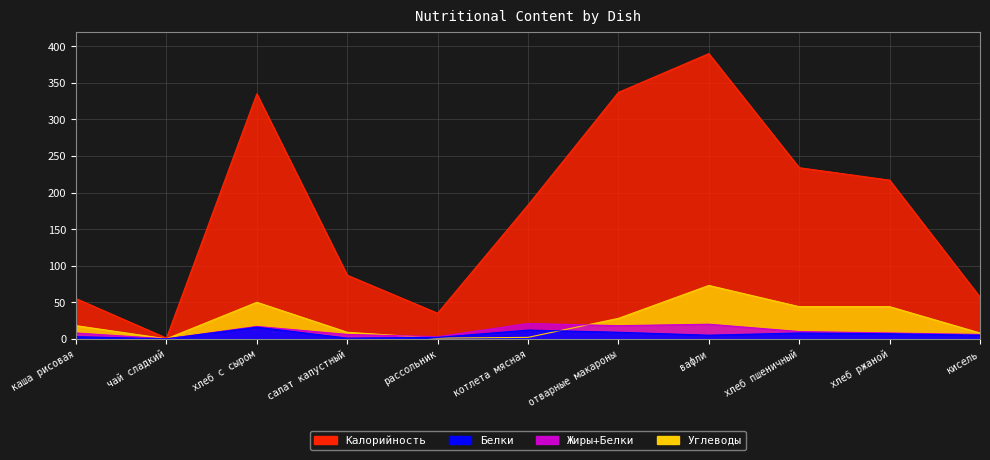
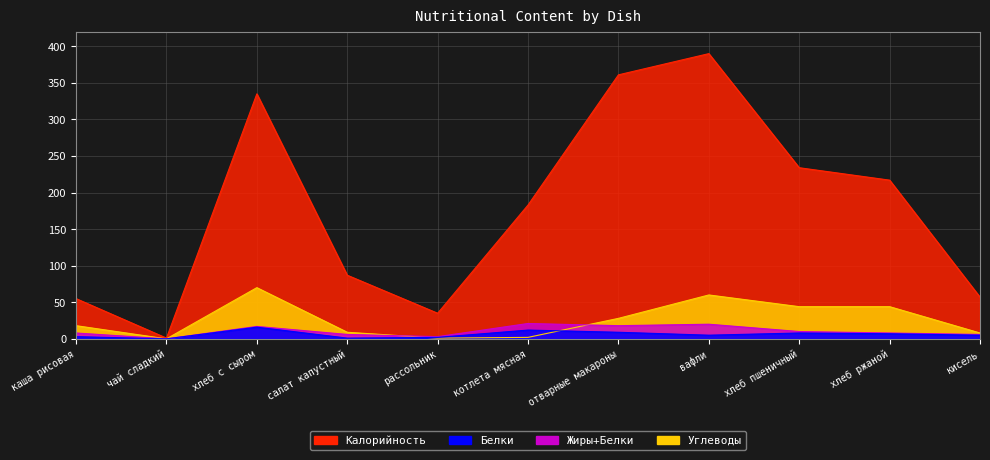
Углеводы, хлеб с сыром: 50 -> 70
Калорийность, отварные макароны: 340 -> 360
Углеводы, вафли: 70 -> 60
